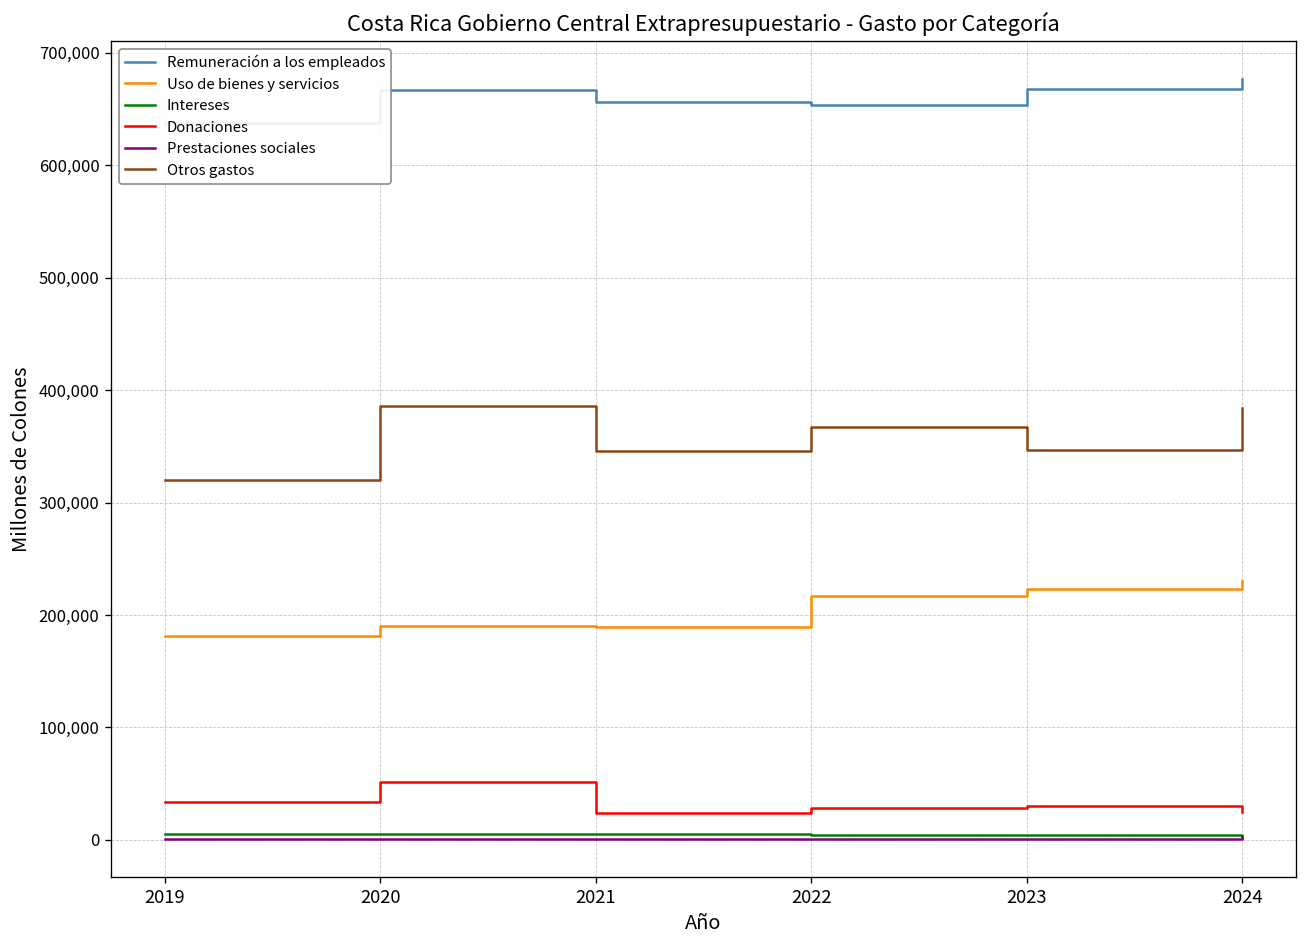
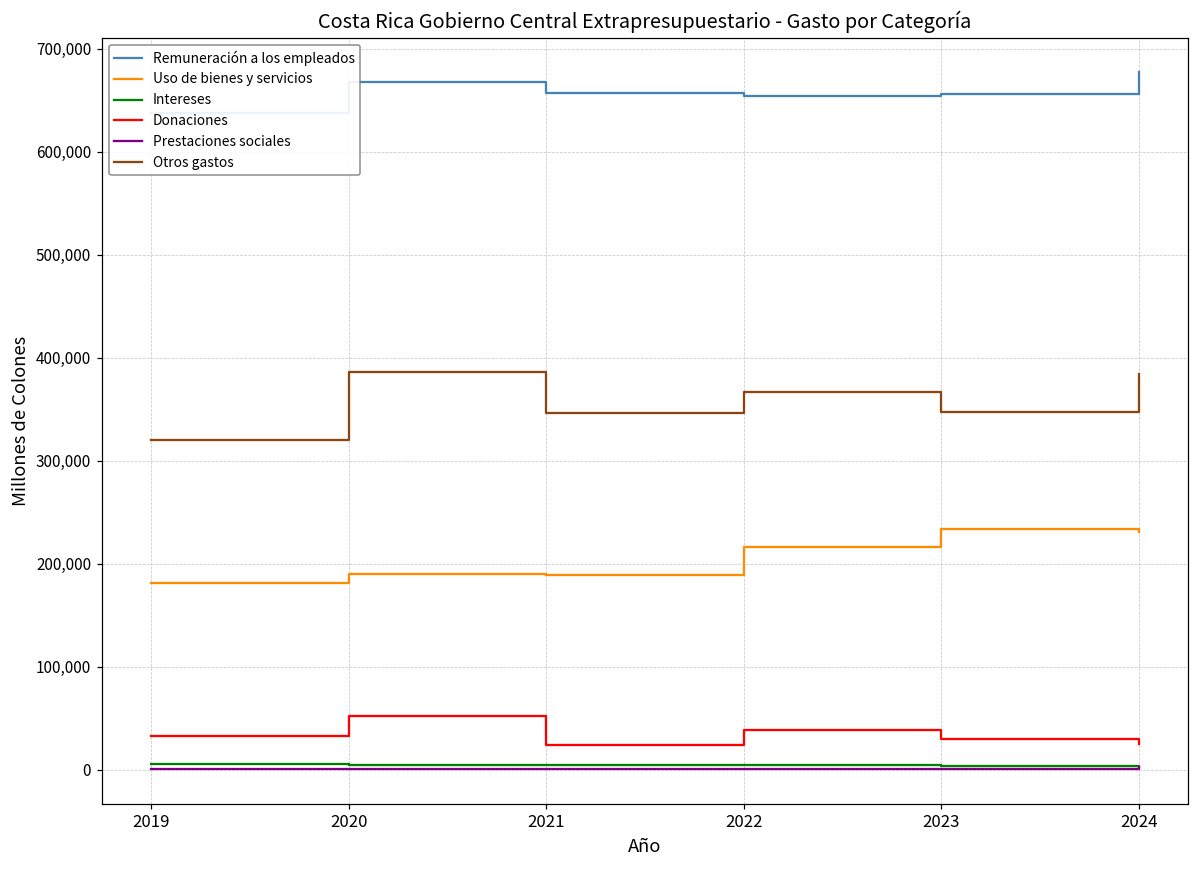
Donaciones, 2022: 30,000 -> 40,000
Remuneración a los empleados, 2023: 670,000 -> 660,000
Uso de bienes y servicios, 2023: 220,000 -> 230,000
